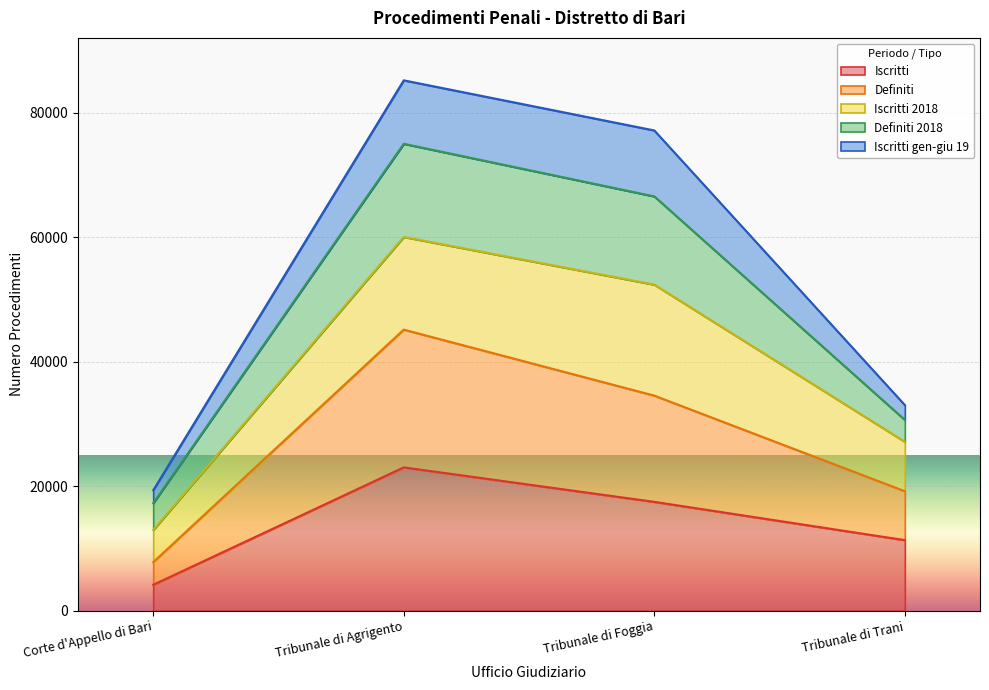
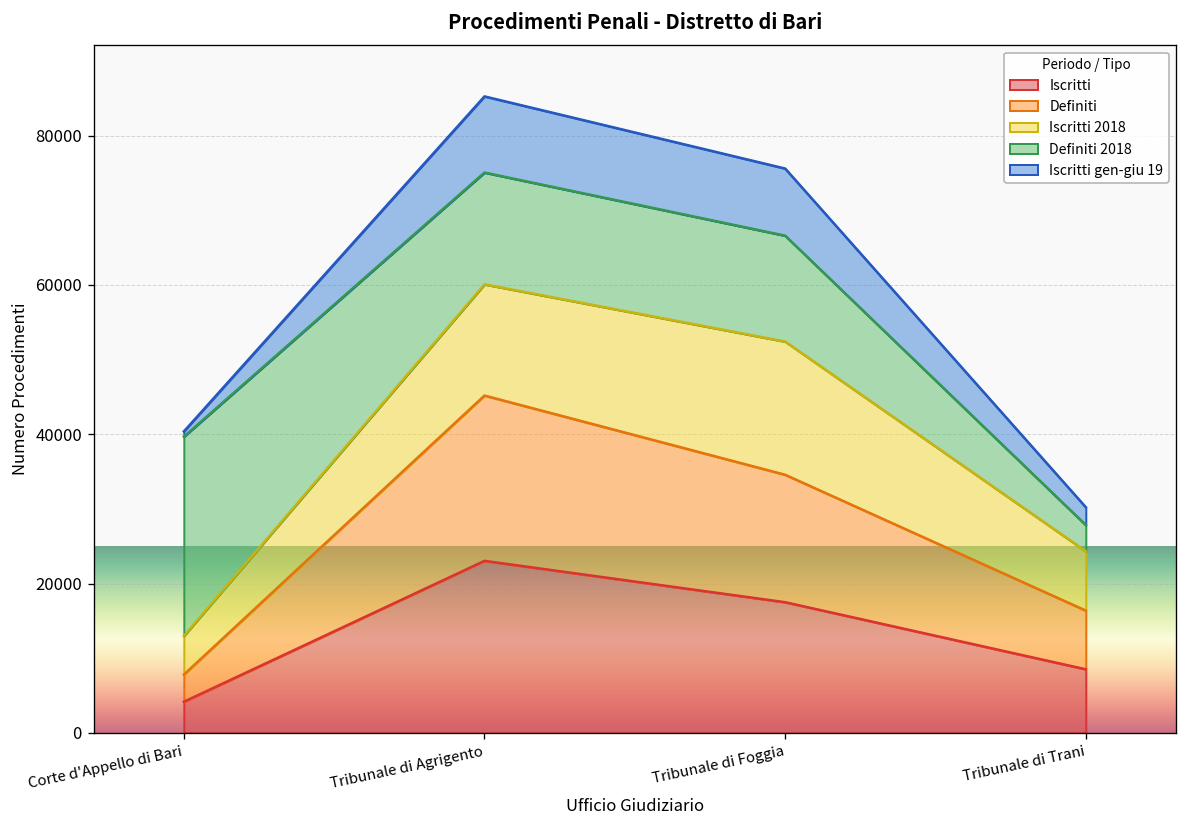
Definiti 2018, Corte d'Appello di Bari: 4000 -> 27000
Iscritti gen-giu 19, Corte d'Appello di Bari: 2000 -> 1000
Iscritti gen-giu 19, Tribunale di Foggia: 11000 -> 9000
Iscritti, Tribunale di Trani: 11000 -> 9000
